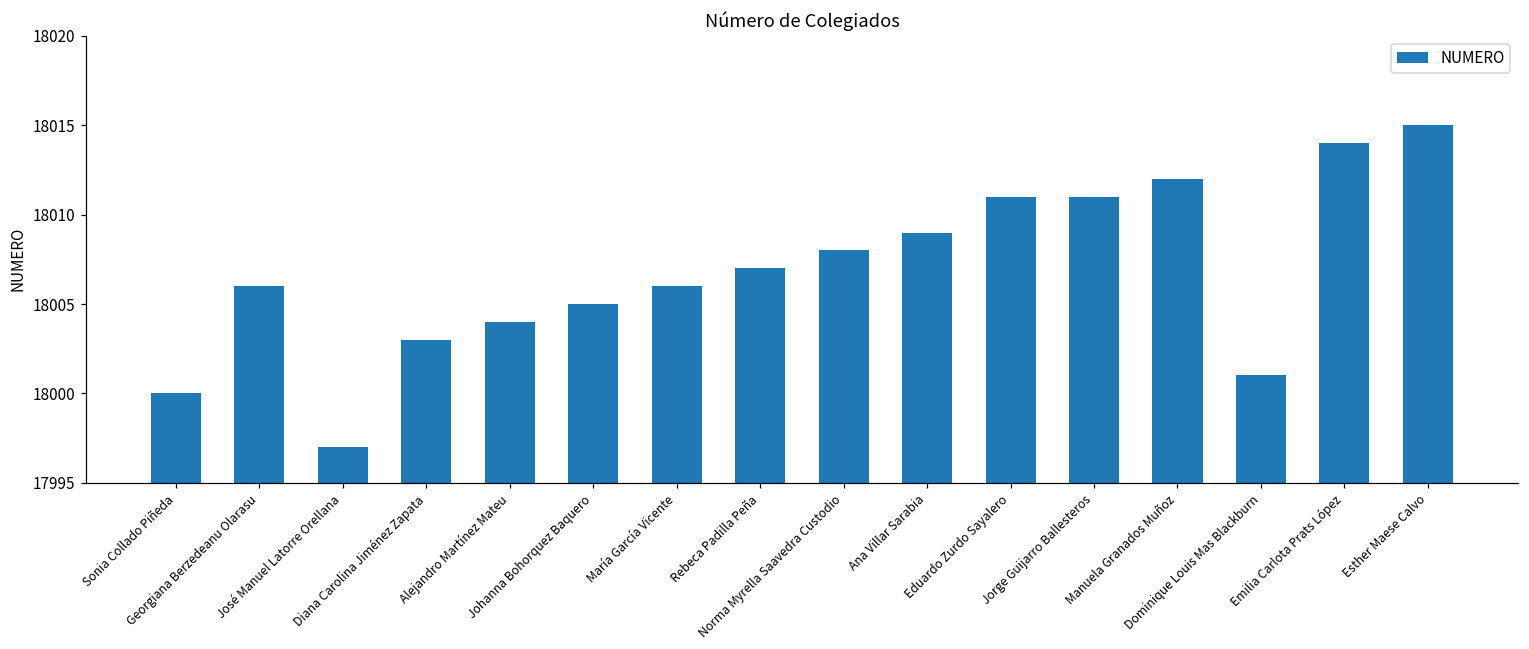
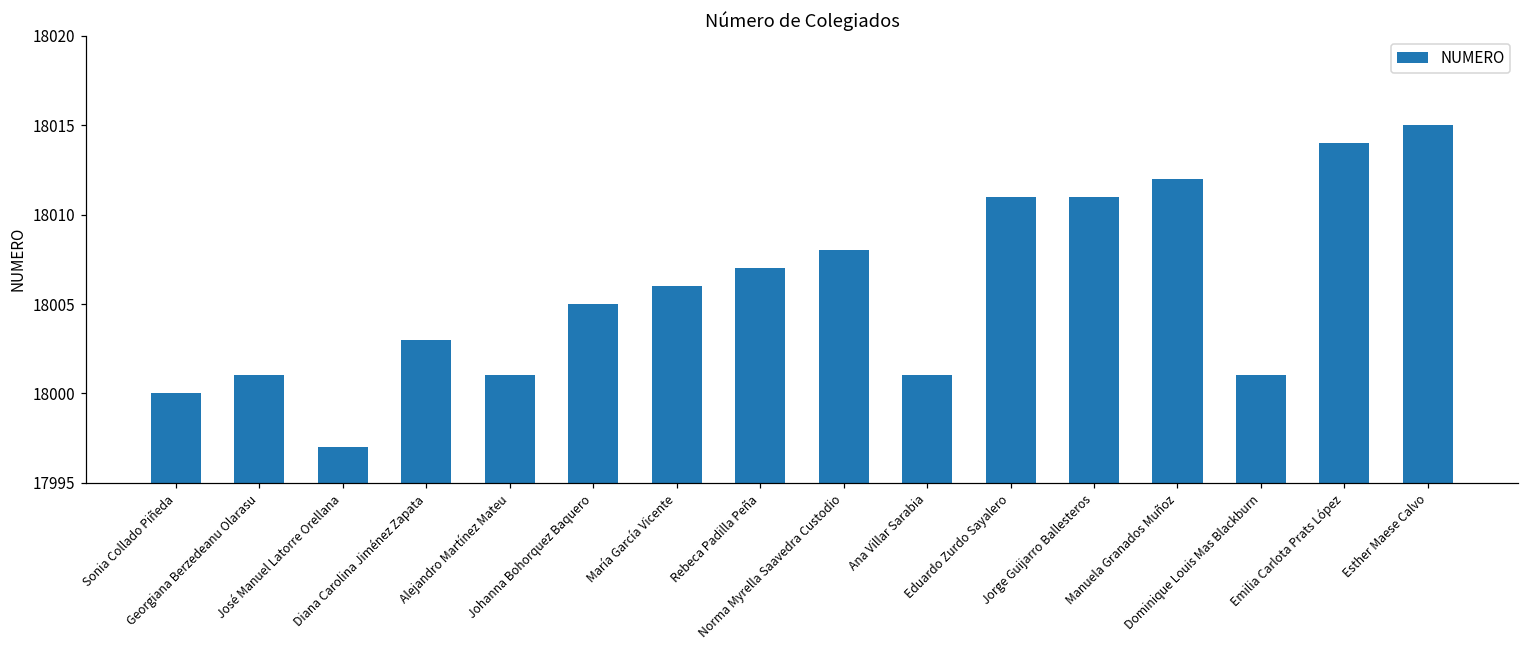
Georgiana Berzedeanu Olarasu: 18006 -> 18001
Alejandro Martínez Mateu: 18004 -> 18001
Ana Villar Sarabia: 18009 -> 18001
